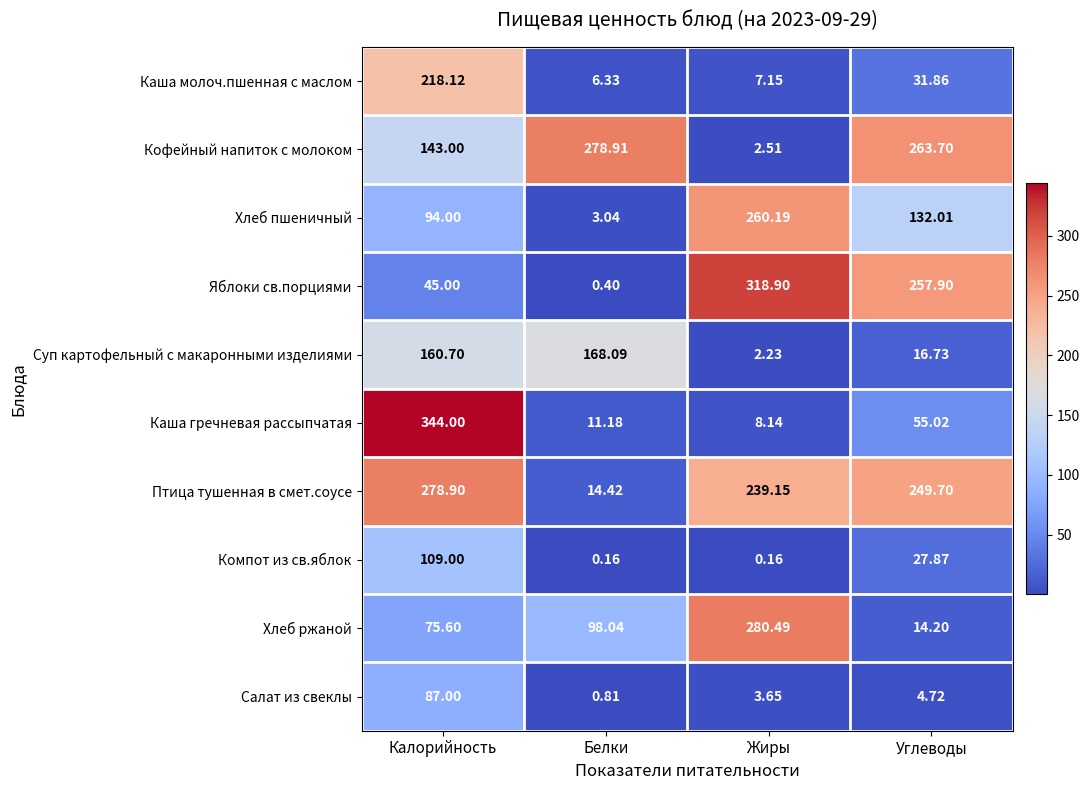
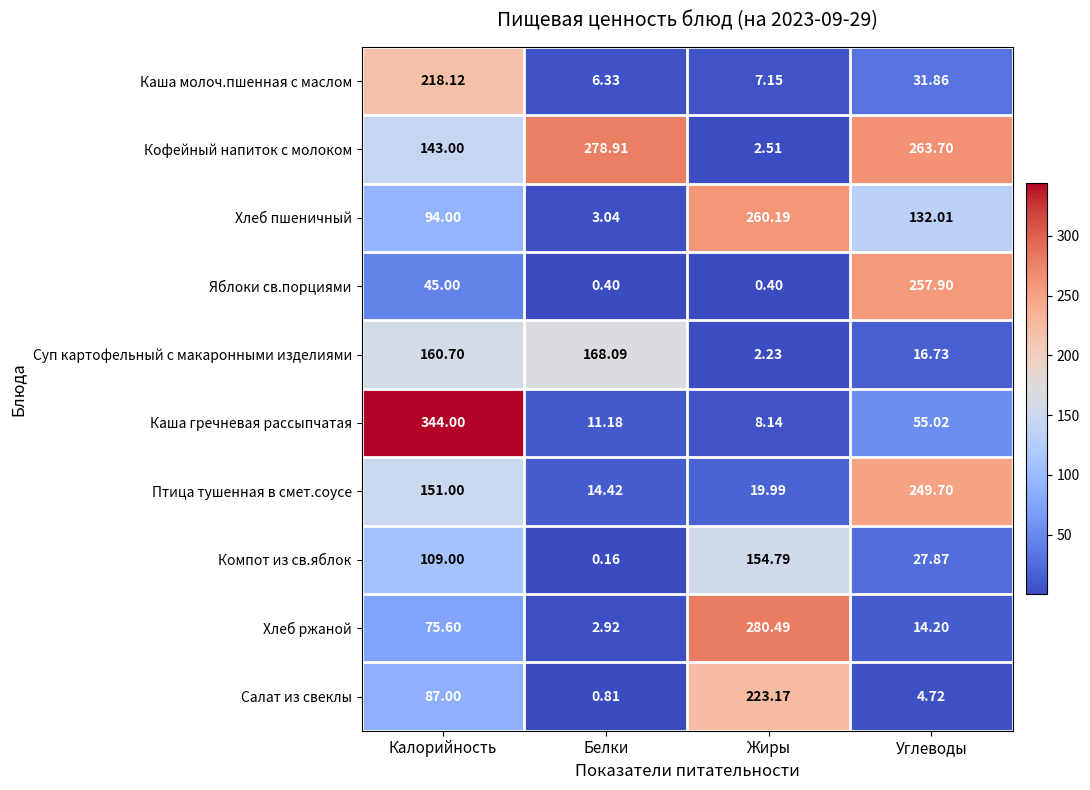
Яблоки св.порциями, Жиры: 318.90 -> 0.40
Птица тушенная в смет.соусе, Калорийность: 278.90 -> 151.00
Птица тушенная в смет.соусе, Жиры: 239.15 -> 19.99
Компот из св.яблок, Жиры: 0.16 -> 154.79
Хлеб ржаной, Белки: 98.04 -> 2.92
Салат из свеклы, Жиры: 3.65 -> 223.17
